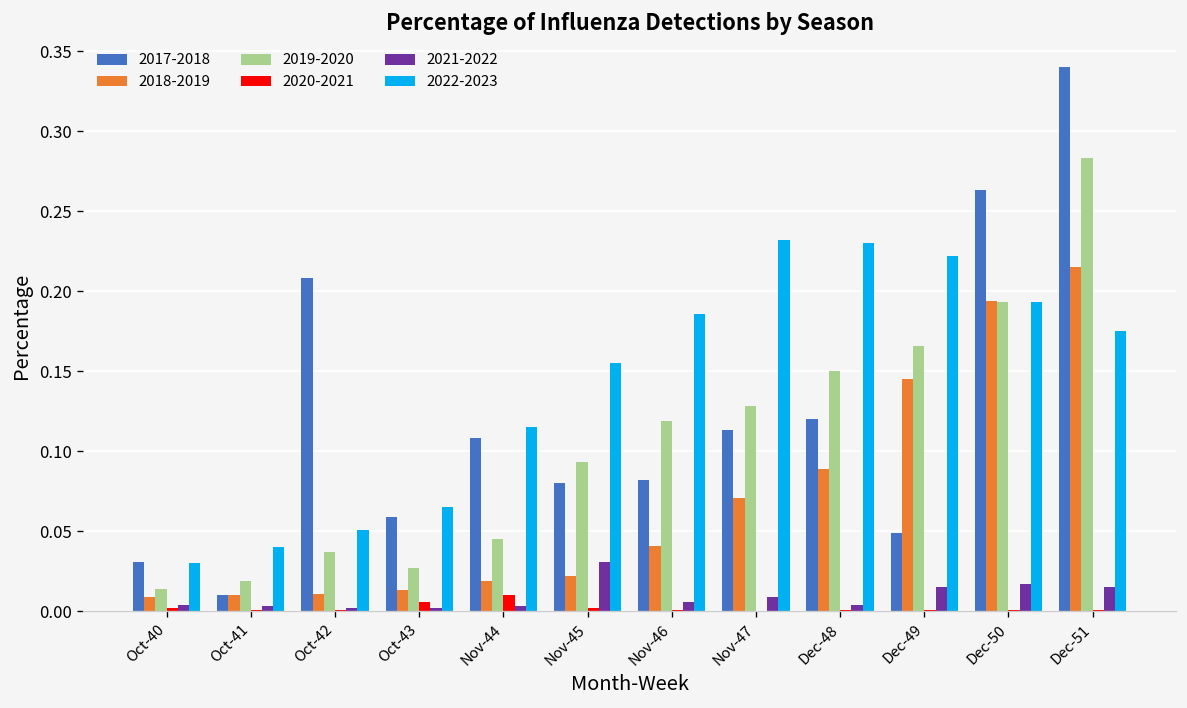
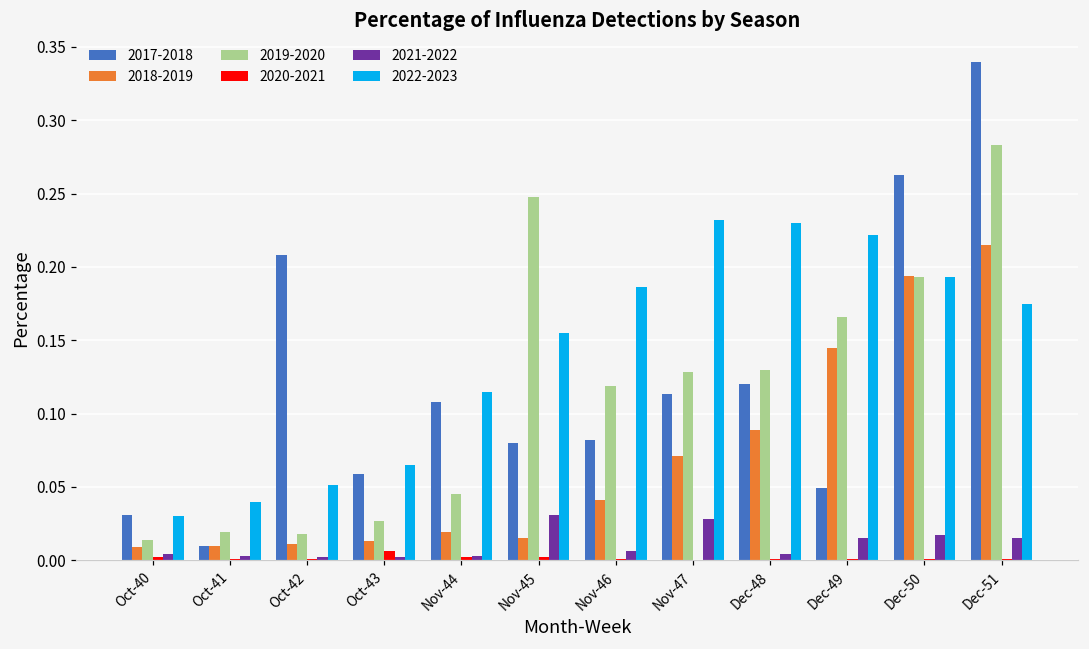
2019-2020, Oct-42: 0.037 -> 0.018
2020-2021, Nov-44: 0.010 -> 0.002
2018-2019, Nov-45: 0.022 -> 0.015
2019-2020, Nov-45: 0.093 -> 0.248
2021-2022, Nov-47: 0.009 -> 0.028
2019-2020, Dec-48: 0.15 -> 0.13
